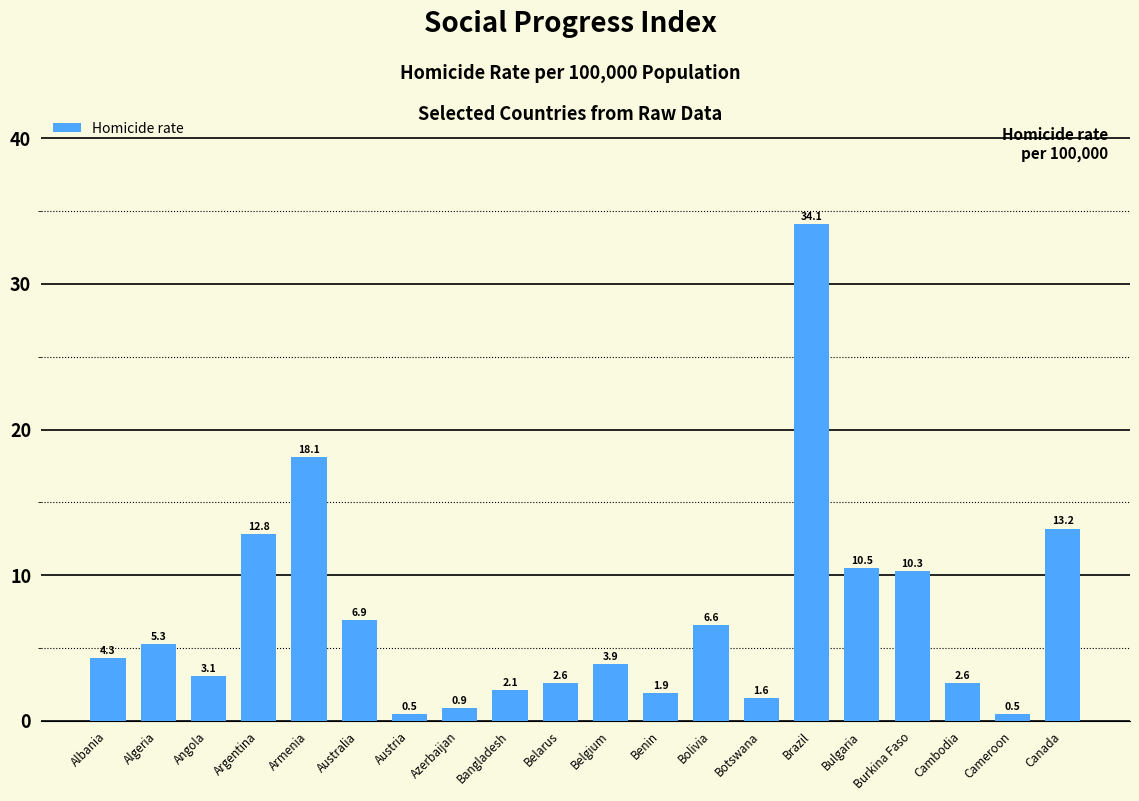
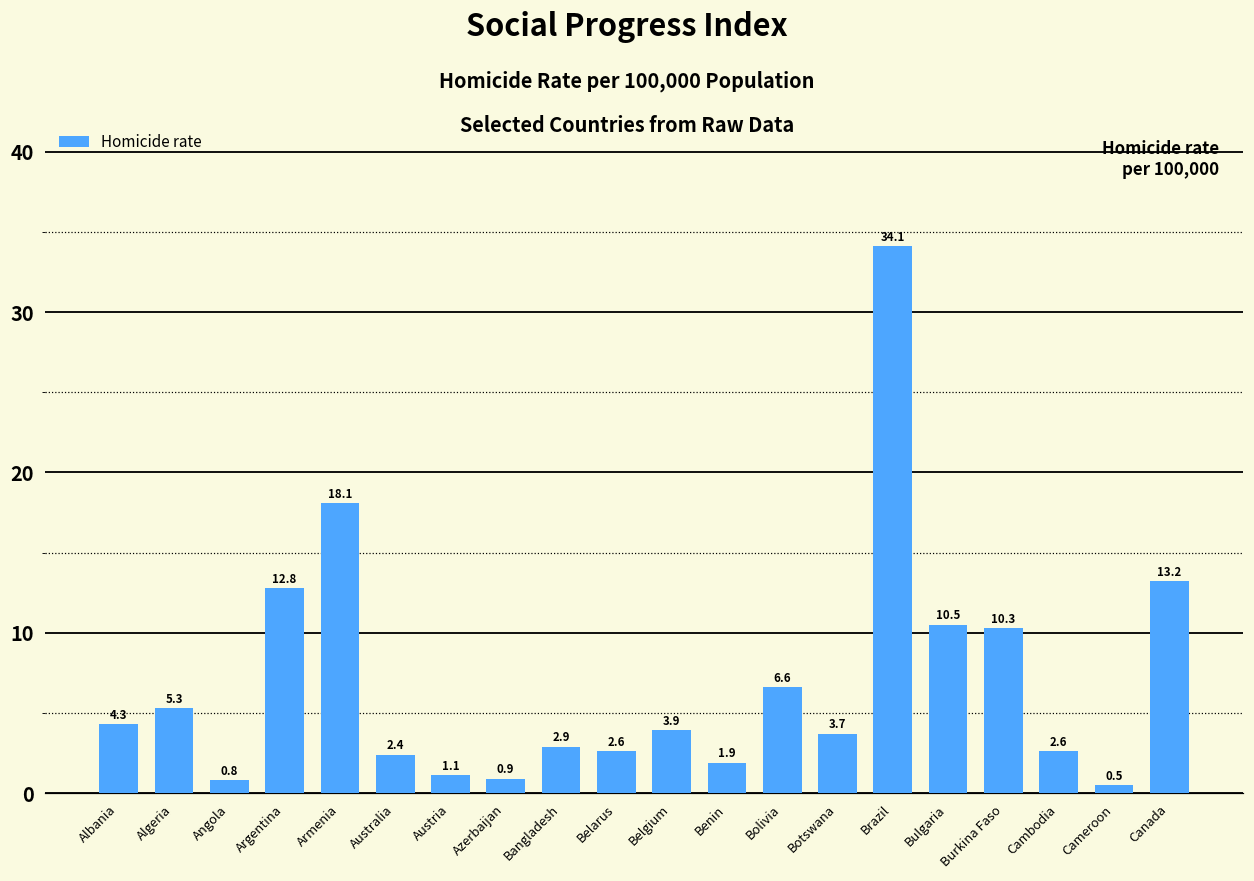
Angola: 3.1 -> 0.8
Australia: 6.9 -> 2.4
Austria: 0.5 -> 1.1
Bangladesh: 2.1 -> 2.9
Botswana: 1.6 -> 3.7
